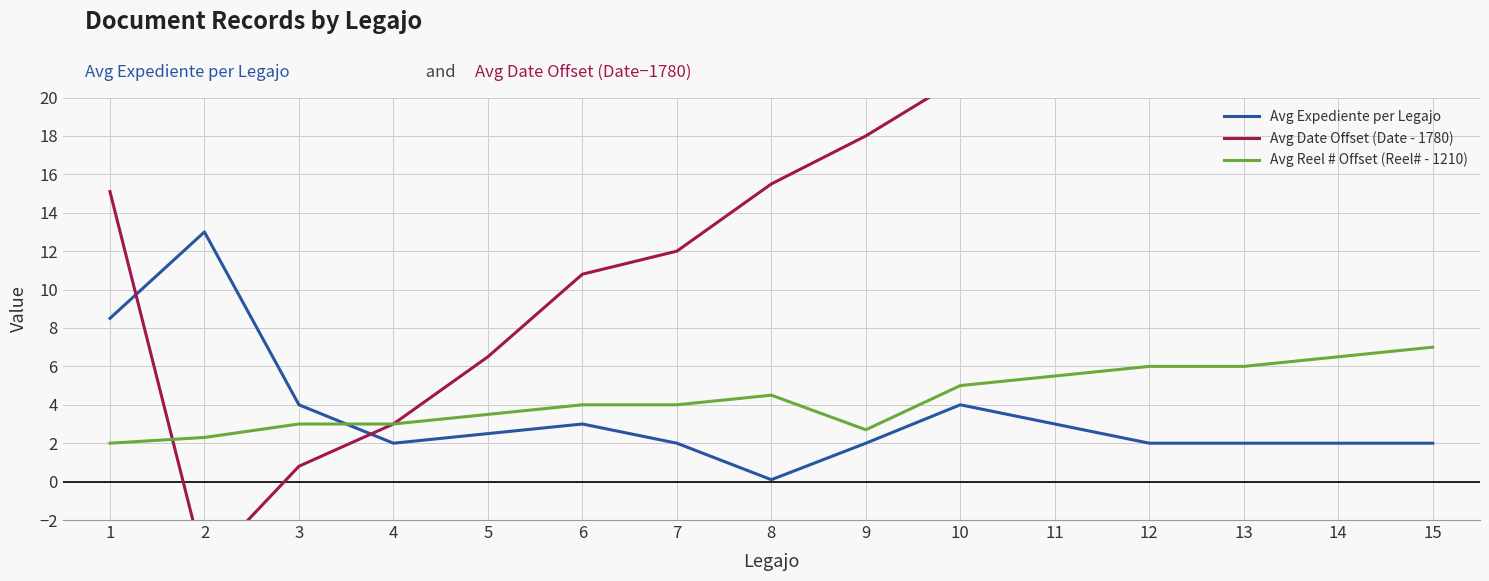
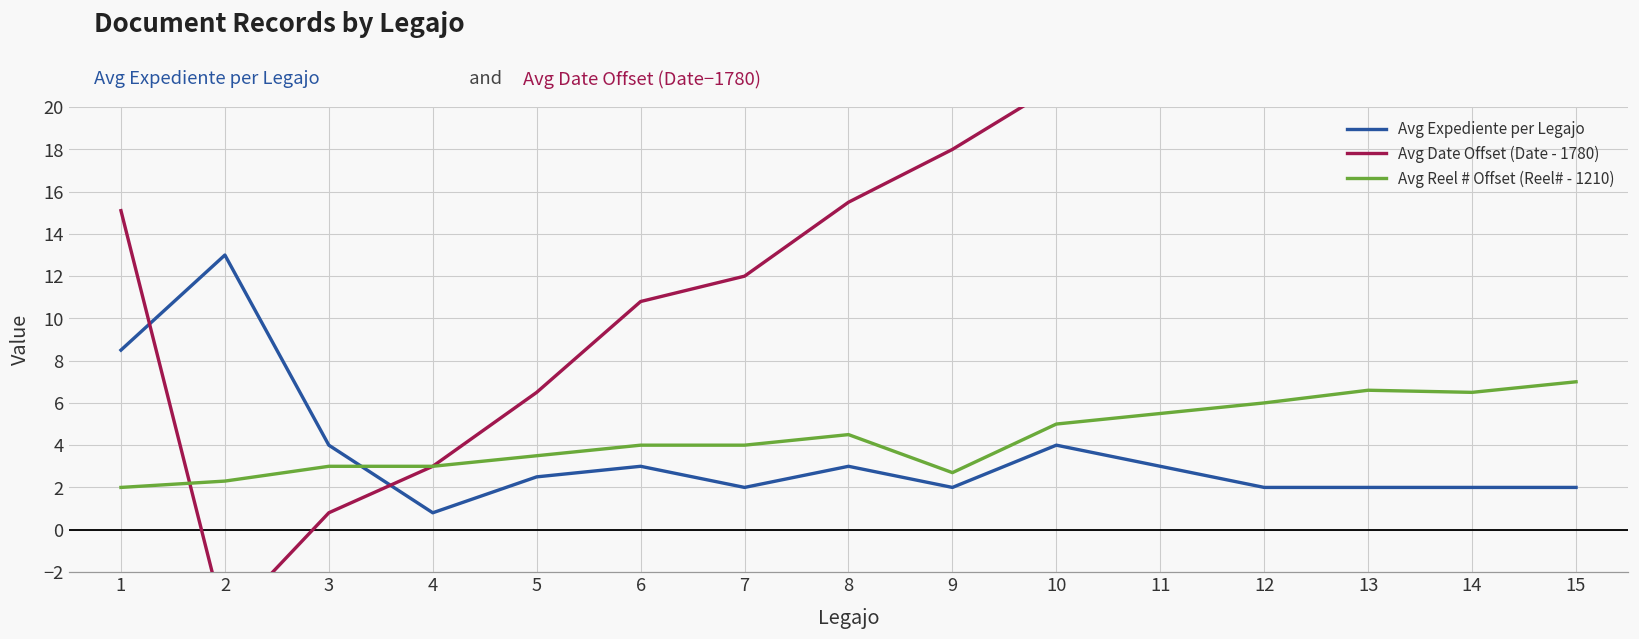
Avg Expediente per Legajo, 4: 2.0 -> 0.8
Avg Expediente per Legajo, 8: 0.1 -> 3.0
Avg Reel # Offset (Reel# - 1210), 13: 6.0 -> 6.6
